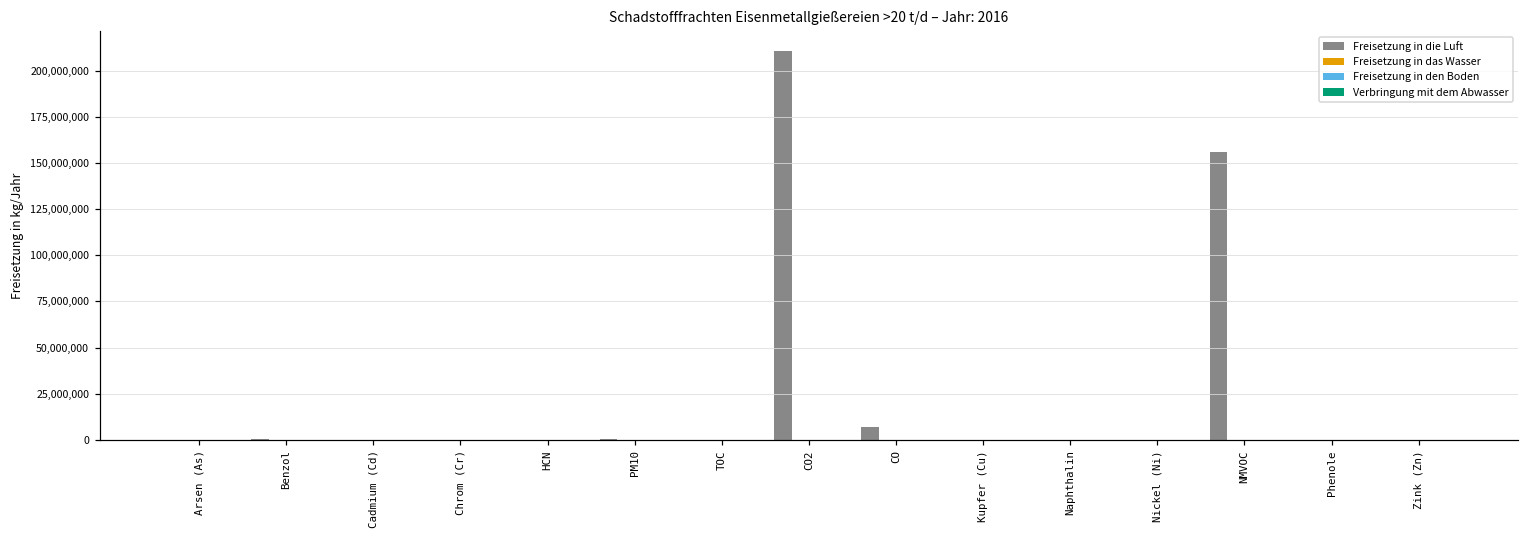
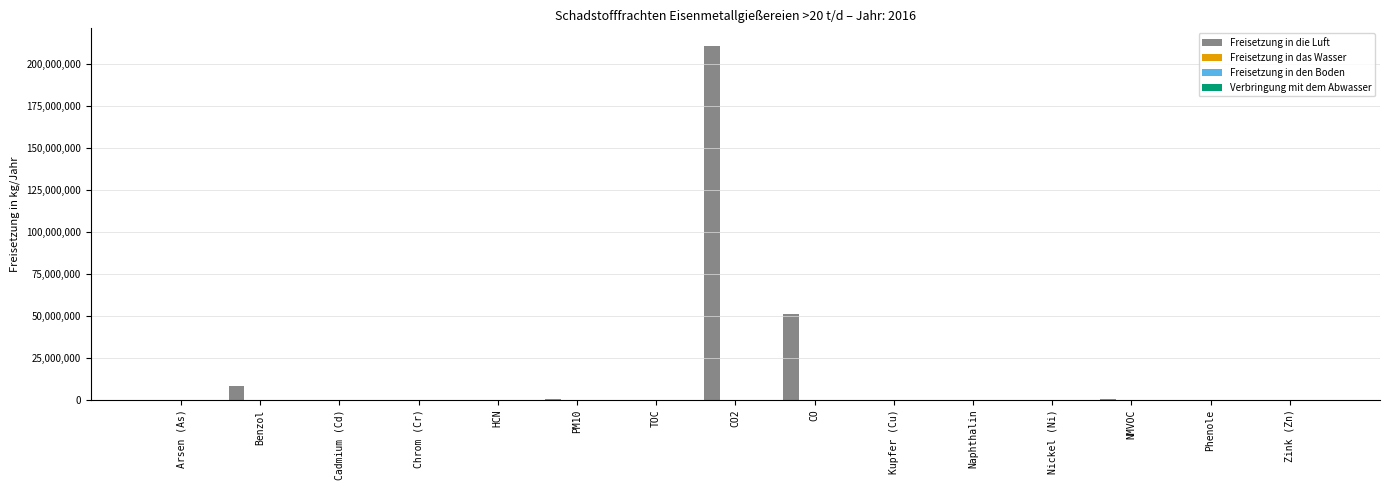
Freisetzung in die Luft, Benzol: 0 -> 8,000,000
Freisetzung in die Luft, CO: 7,000,000 -> 51,000,000
Freisetzung in die Luft, NMVOC: 156,000,000 -> 1,000,000
